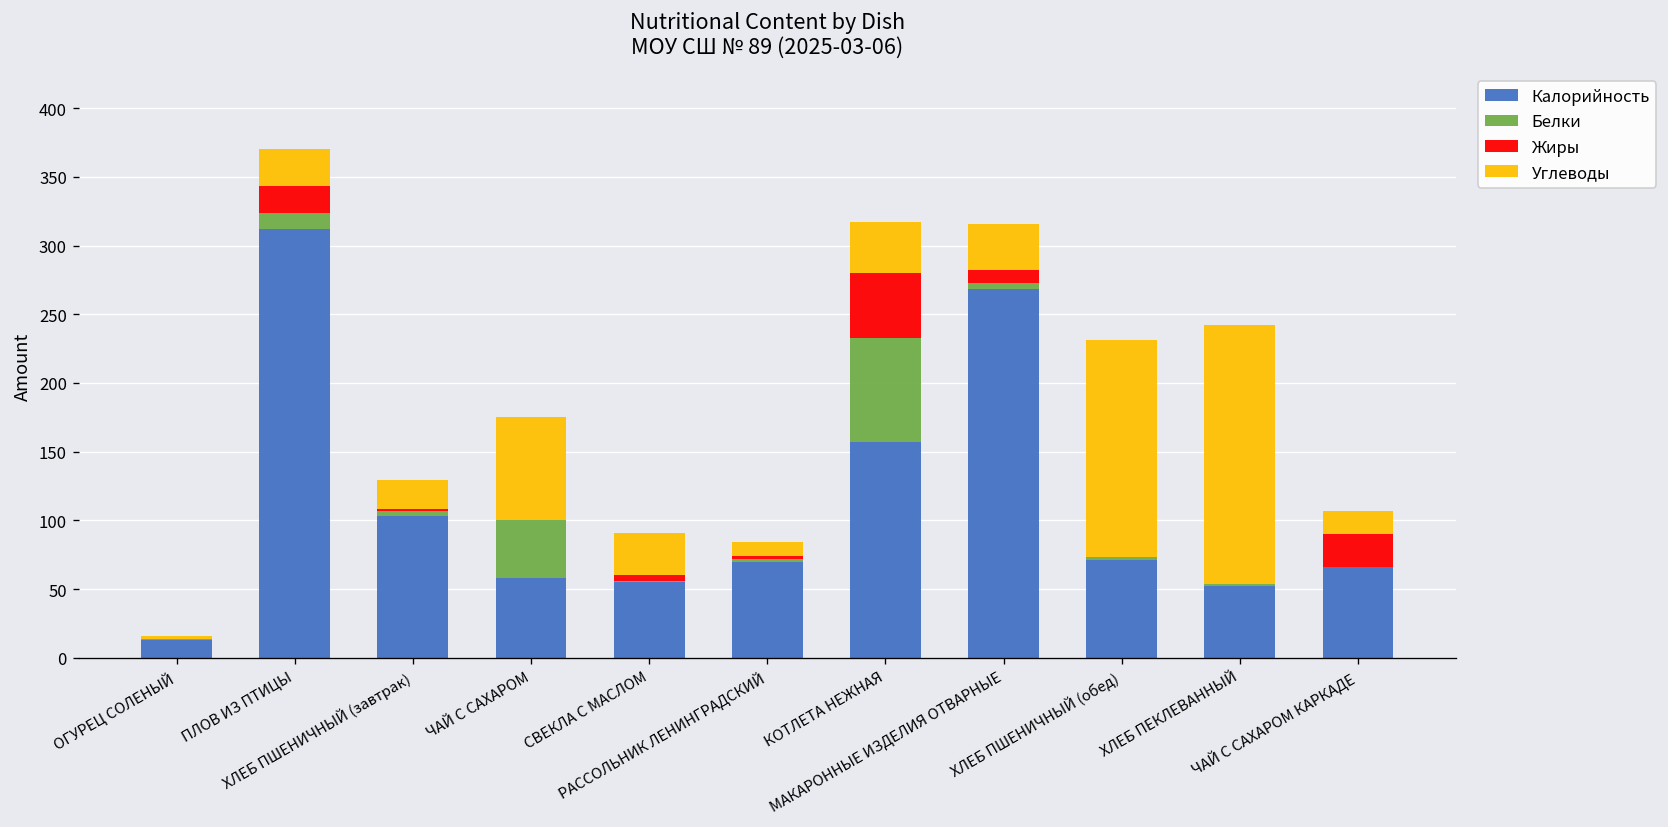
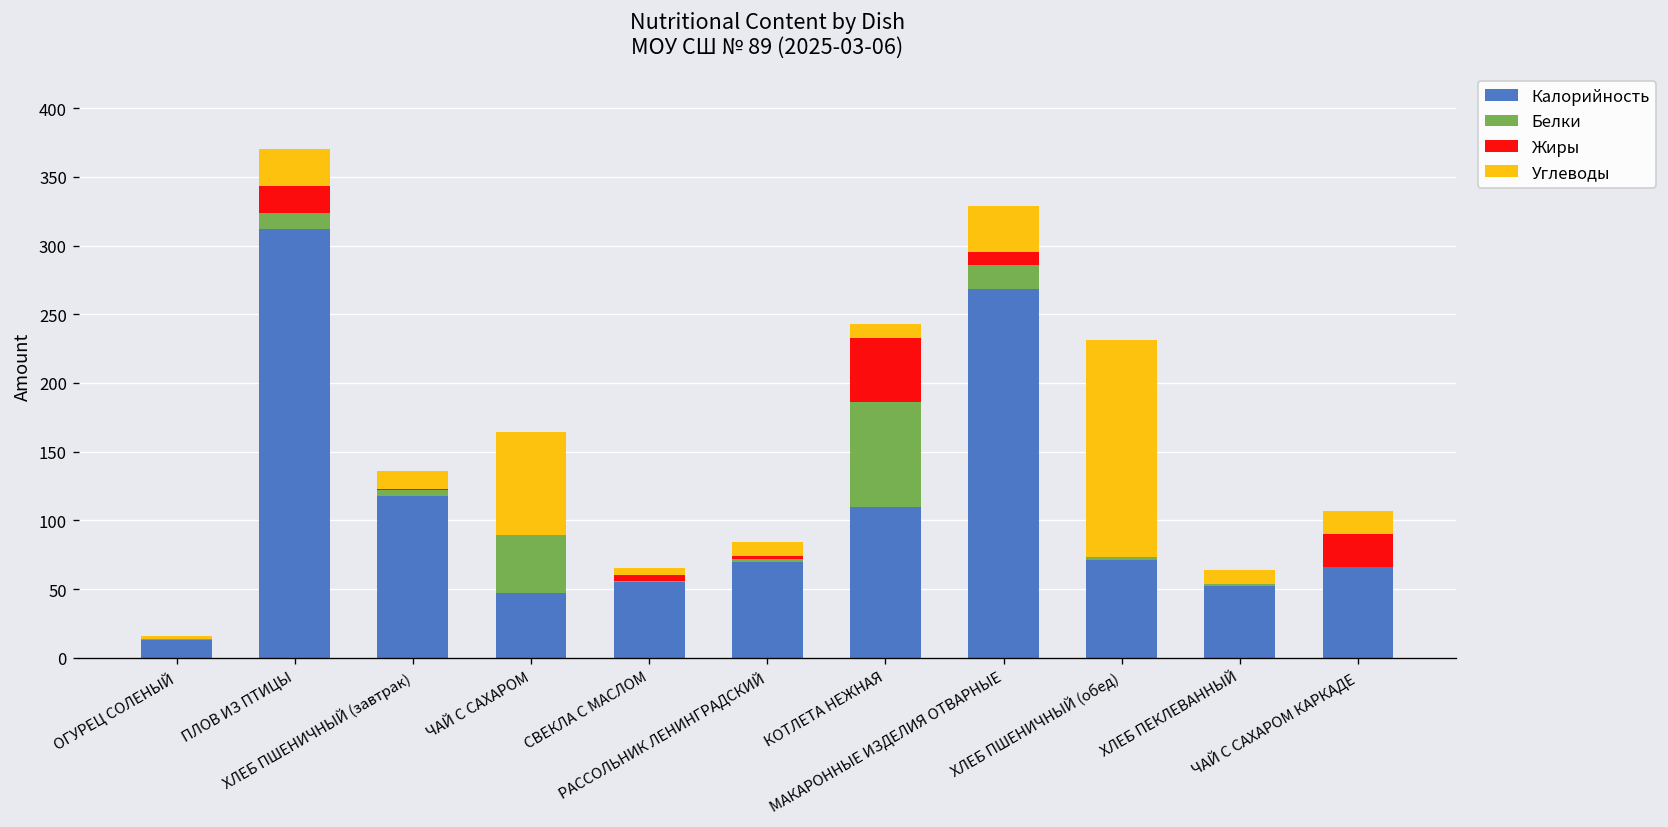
Калорийность, ХЛЕБ ПШЕНИЧНЫЙ (завтрак): 103 -> 118
Углеводы, ХЛЕБ ПШЕНИЧНЫЙ (завтрак): 21 -> 13
Калорийность, ЧАЙ С САХАРОМ: 58 -> 47
Углеводы, СВЕКЛА С МАСЛОМ: 31 -> 5
Калорийность, КОТЛЕТА НЕЖНАЯ: 157 -> 110
Углеводы, КОТЛЕТА НЕЖНАЯ: 37 -> 10
Белки, МАКАРОННЫЕ ИЗДЕЛИЯ ОТВАРНЫЕ: 5 -> 18
Углеводы, ХЛЕБ ПЕКЛЕВАННЫЙ: 188 -> 10
